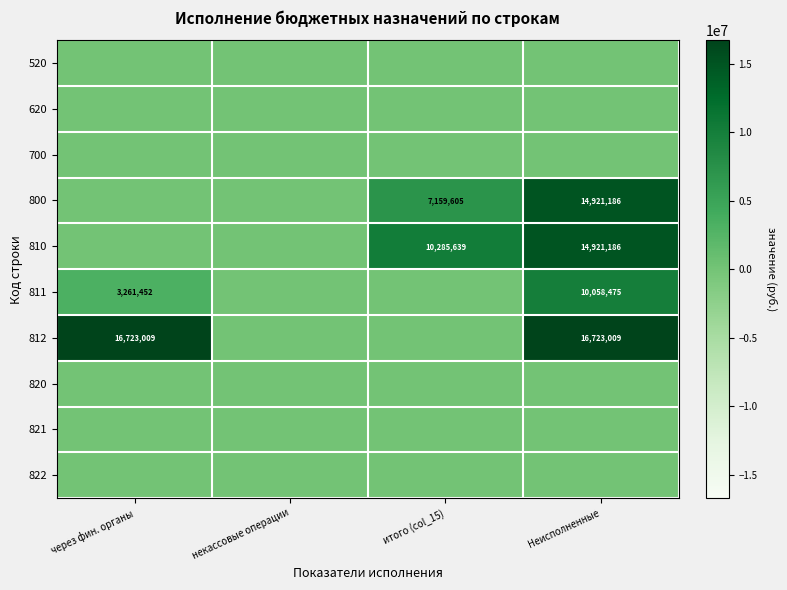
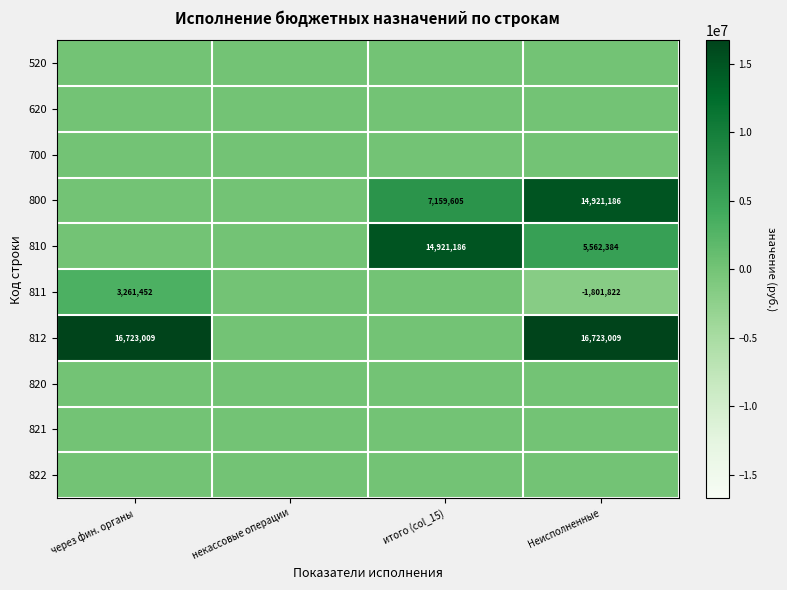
810, итого (col_15): 10,285,639 -> 14,921,186
810, Неисполненные: 14,921,186 -> 5,562,384
811, Неисполненные: 10,058,475 -> -1,801,822
